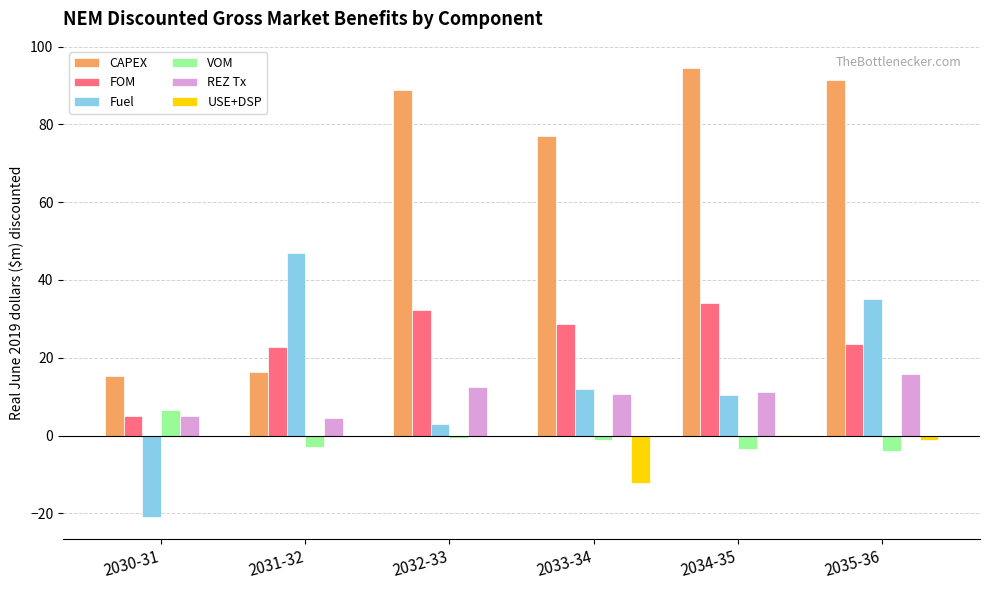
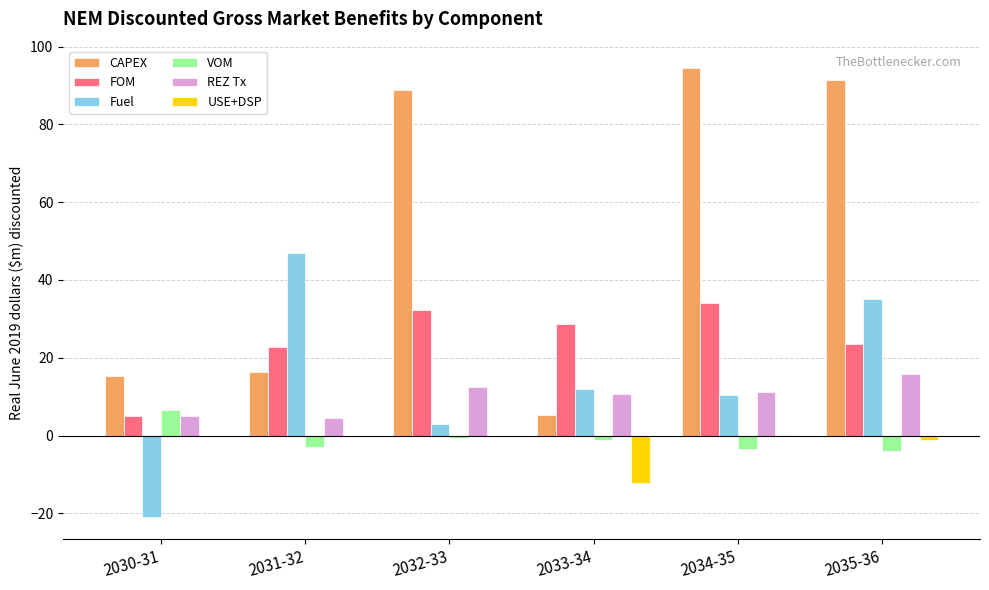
CAPEX, 2033-34: 77 -> 5
